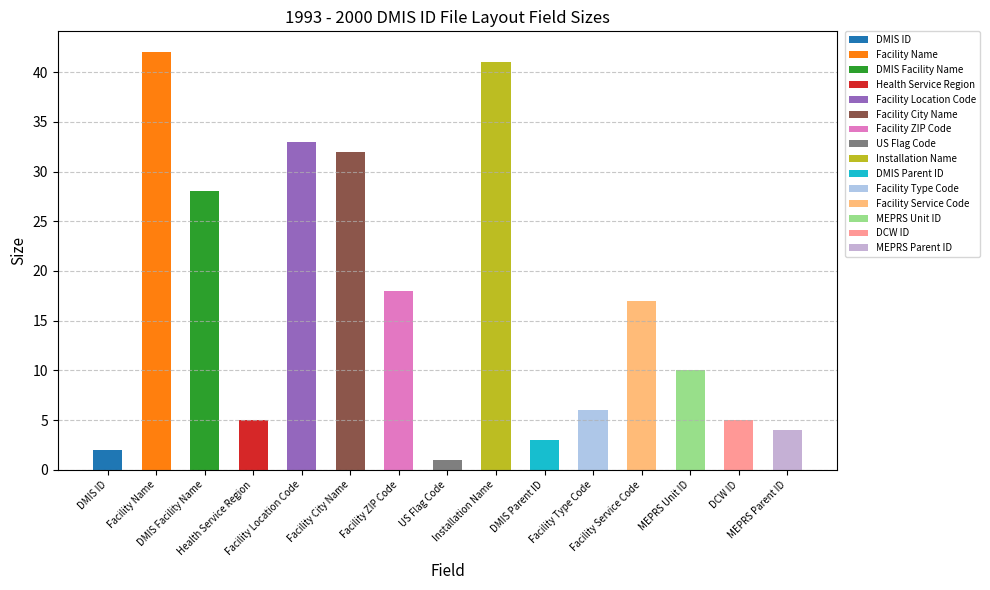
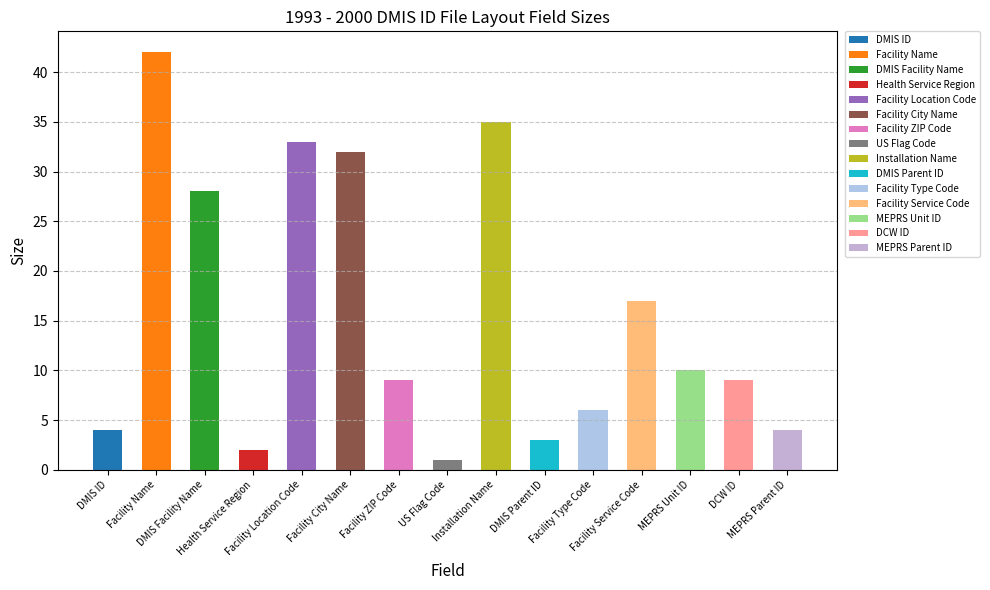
DMIS ID: 2 -> 4
Health Service Region: 5 -> 2
Facility ZIP Code: 18 -> 9
Installation Name: 41 -> 35
DCW ID: 5 -> 9
